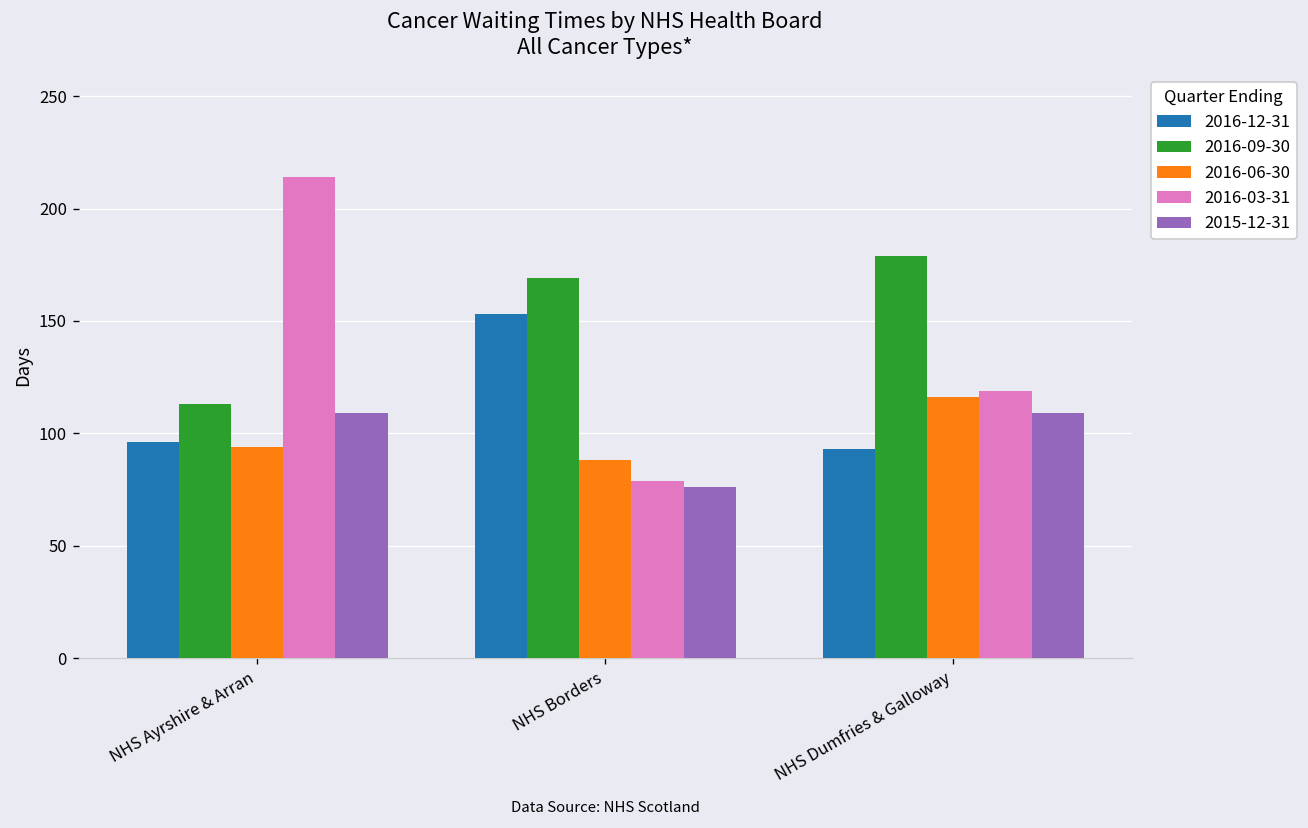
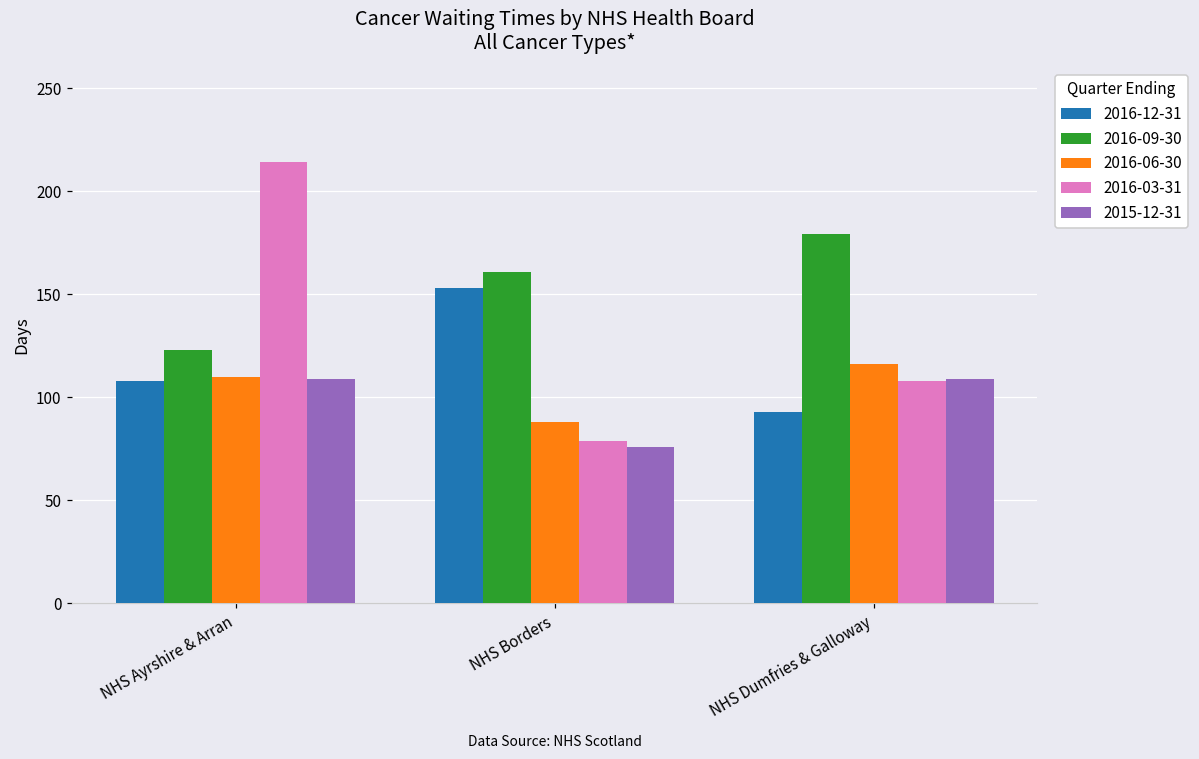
2016-12-31, NHS Ayrshire & Arran: 96 -> 108
2016-09-30, NHS Ayrshire & Arran: 113 -> 123
2016-06-30, NHS Ayrshire & Arran: 94 -> 110
2016-09-30, NHS Borders: 169 -> 161
2016-03-31, NHS Dumfries & Galloway: 119 -> 108
